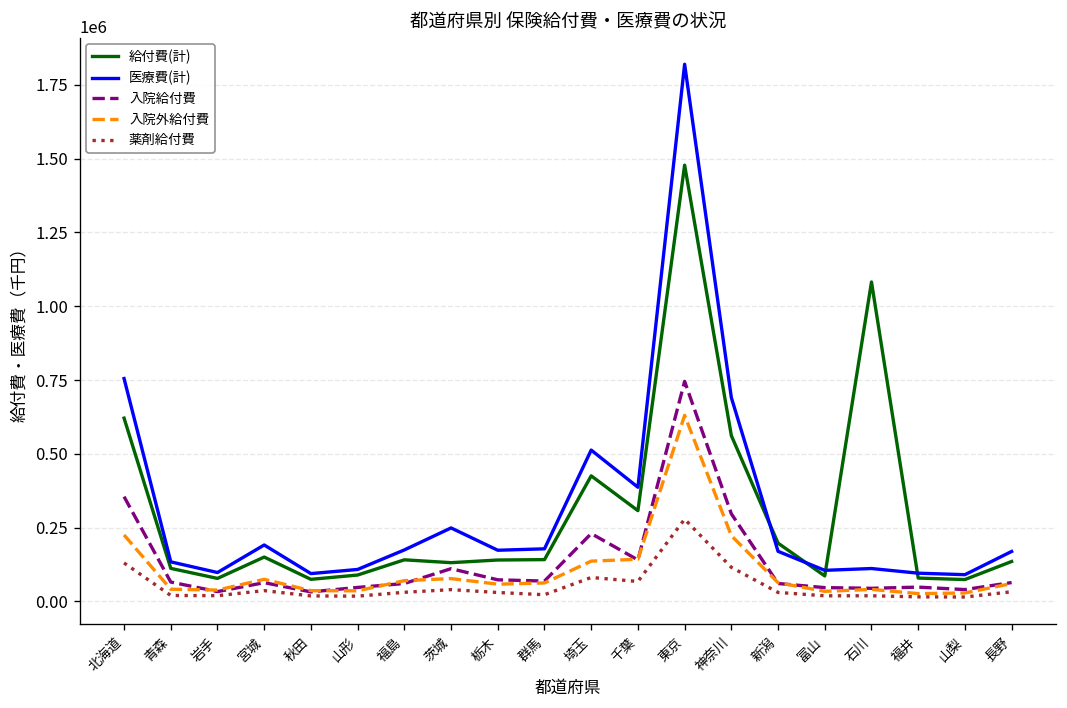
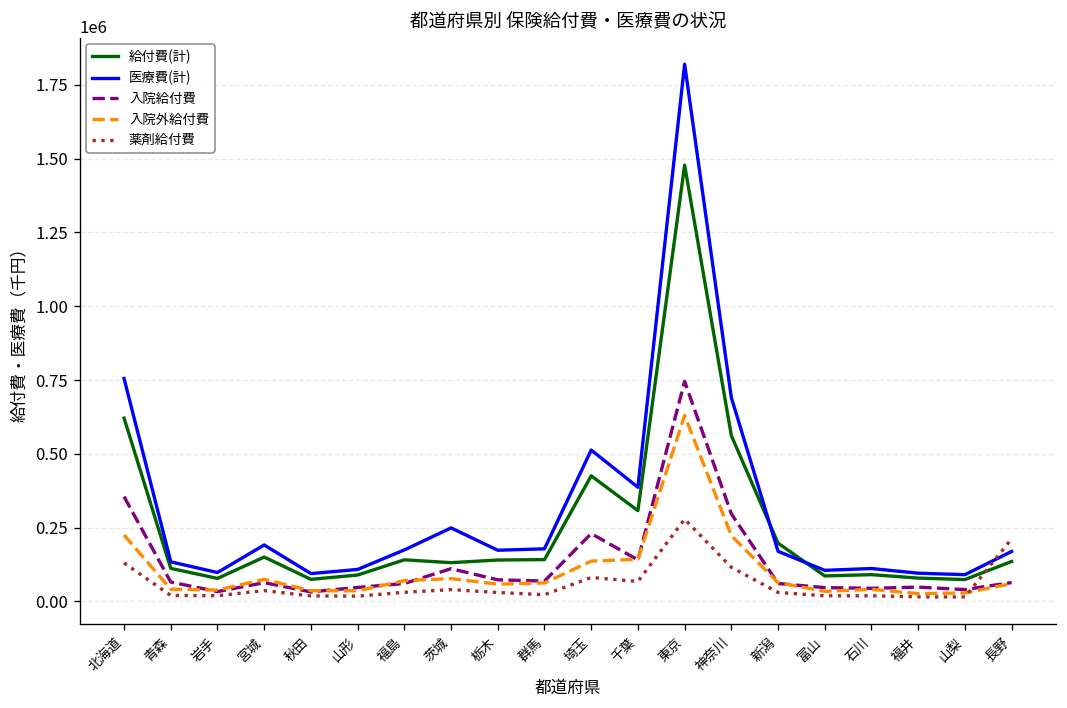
給付費(計), 石川: 1080000 -> 90000
薬剤給付費, 長野: 30000 -> 210000
